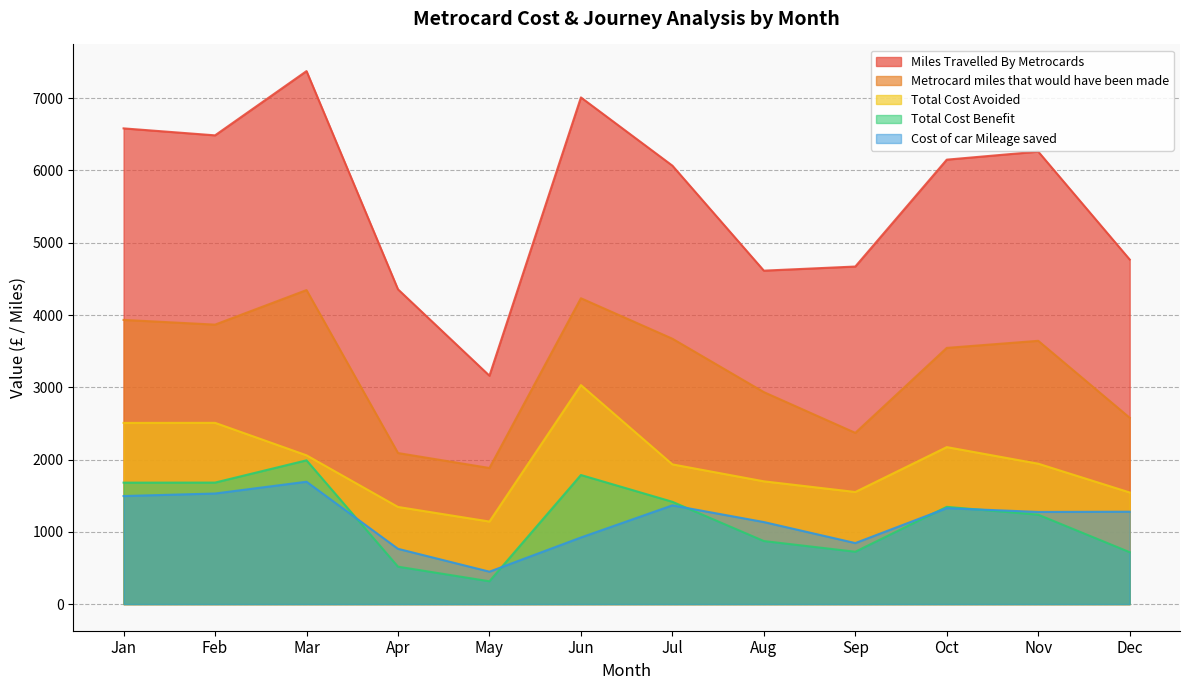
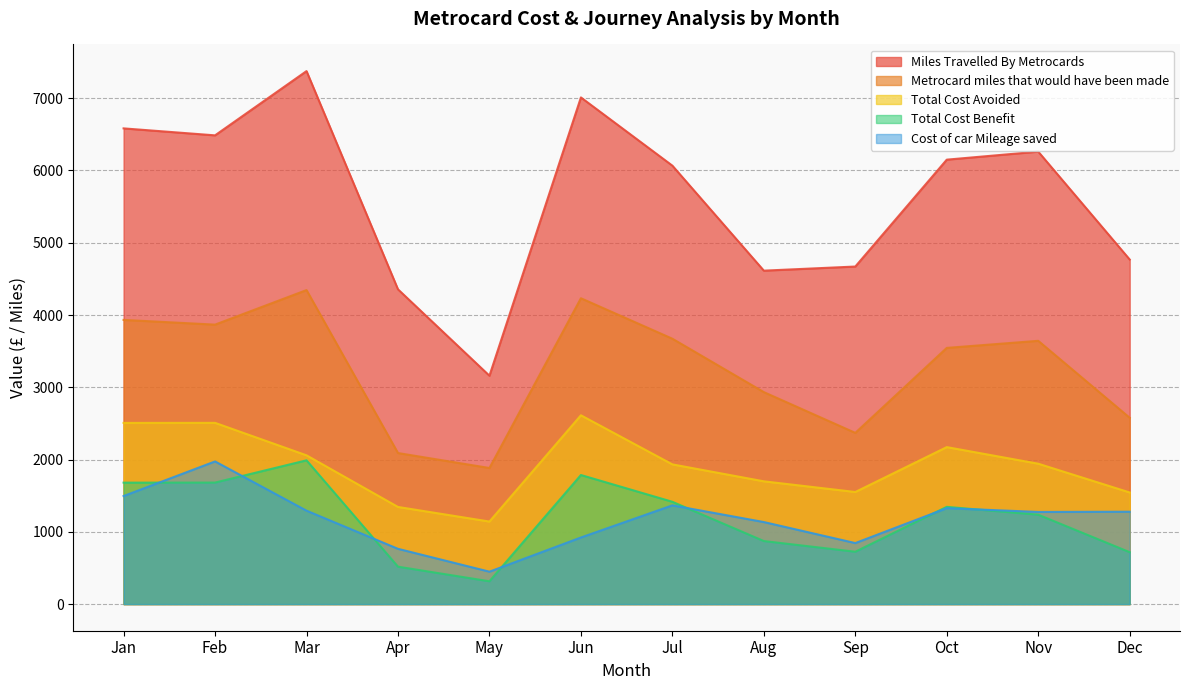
Cost of car Mileage saved, Feb: 1500 -> 2000
Cost of car Mileage saved, Mar: 1700 -> 1300
Total Cost Avoided, Jun: 3000 -> 2600
